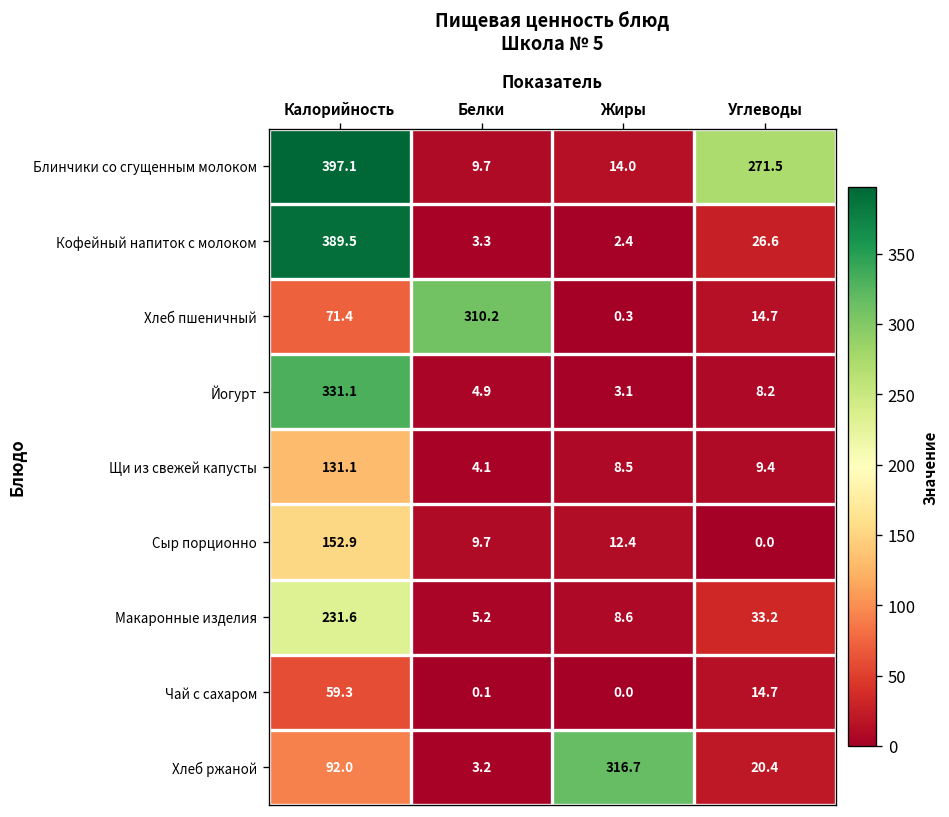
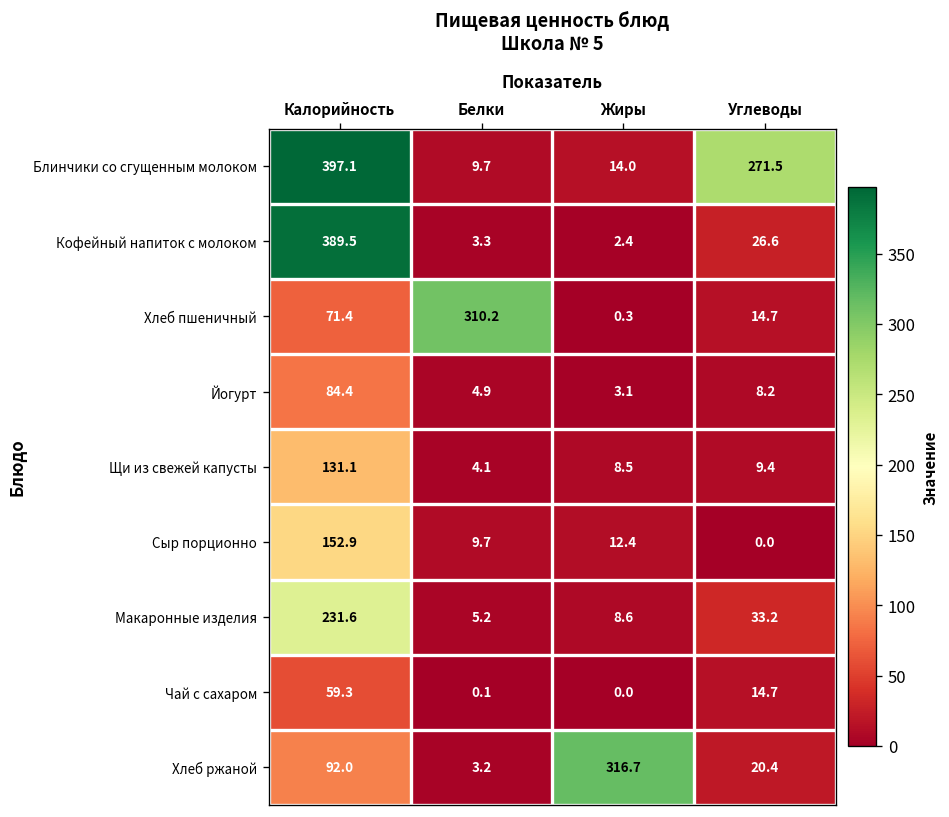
Йогурт, Калорийность: 331.1 -> 84.4
